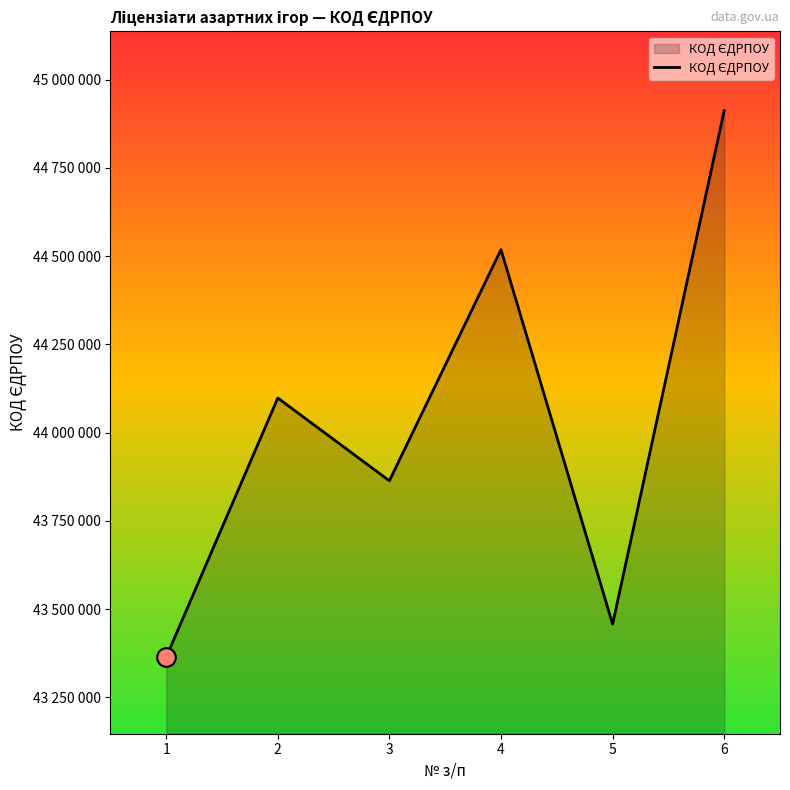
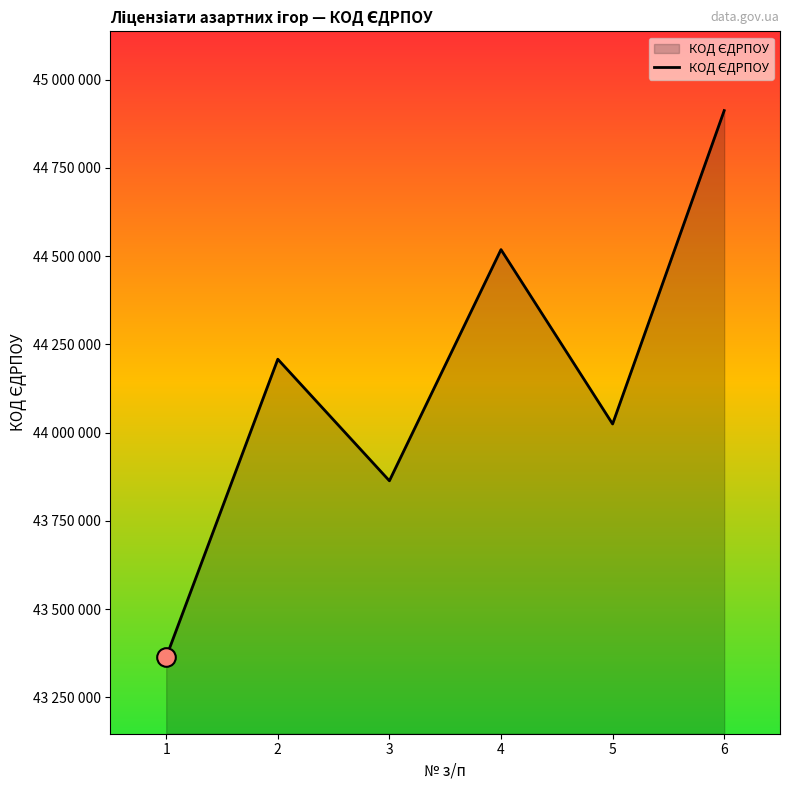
КОД ЄДРПОУ, 2: 44100000 -> 44210000
КОД ЄДРПОУ, 5: 43460000 -> 44020000
